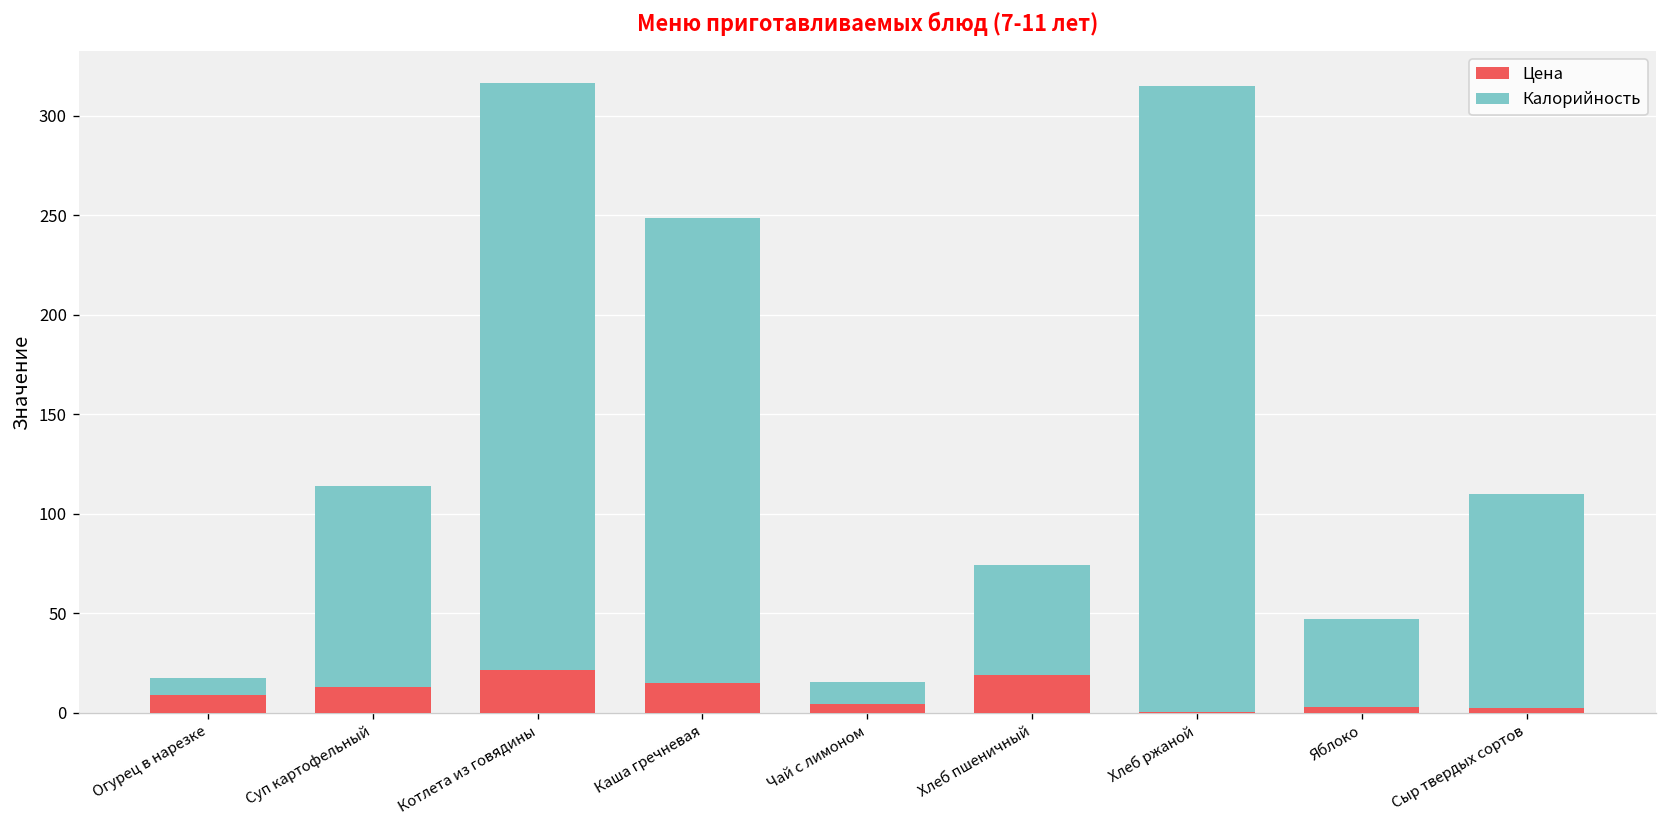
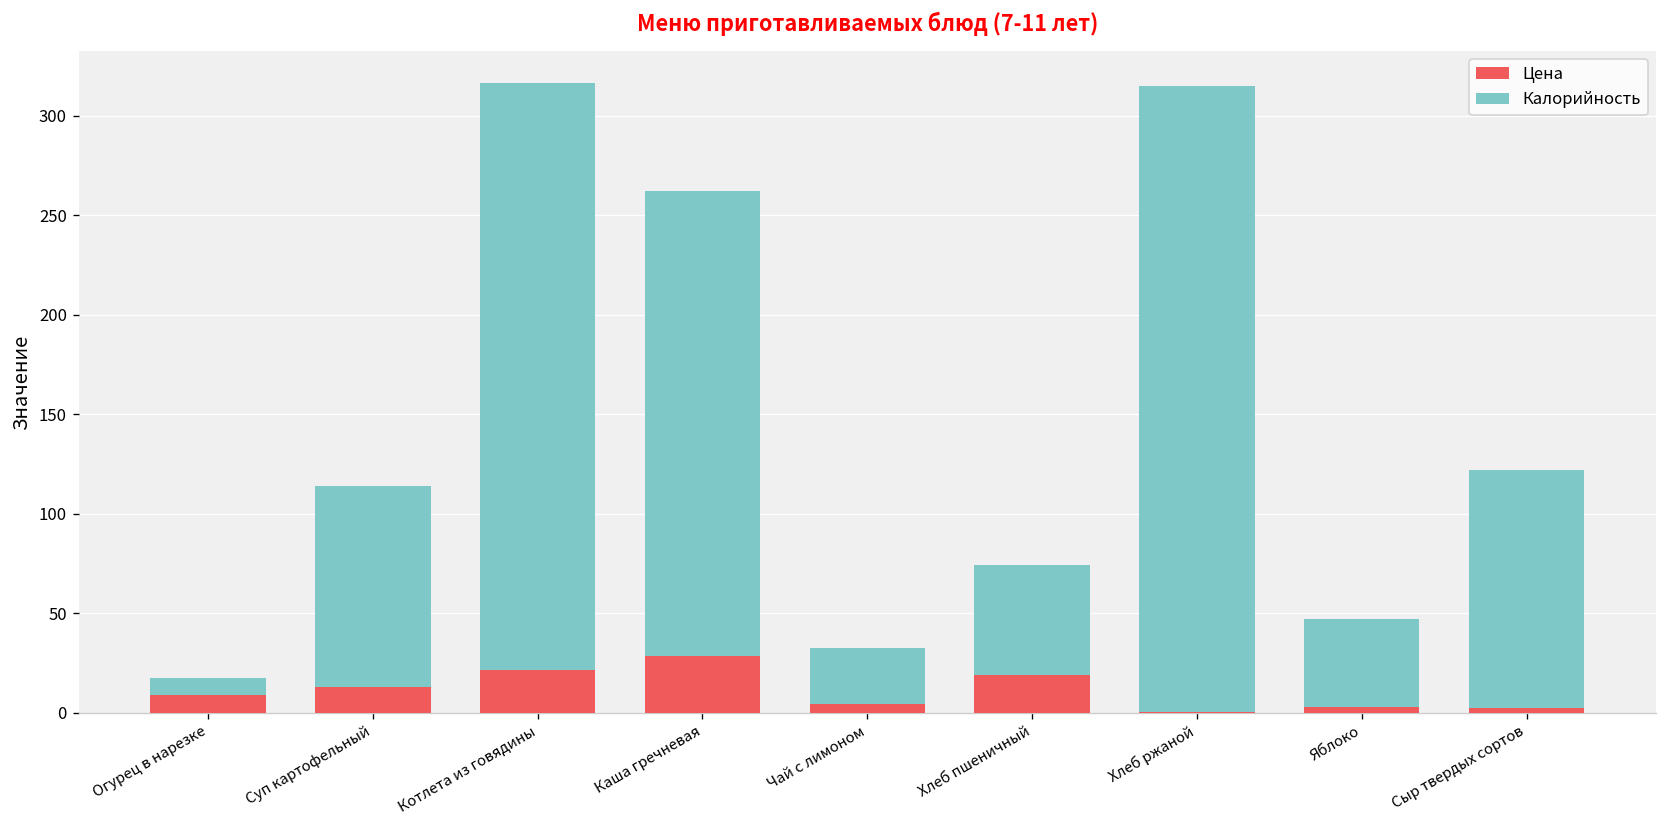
Цена, Каша гречневая: 15 -> 29
Калорийность, Чай с лимоном: 11 -> 28
Калорийность, Сыр твердых сортов: 108 -> 120
